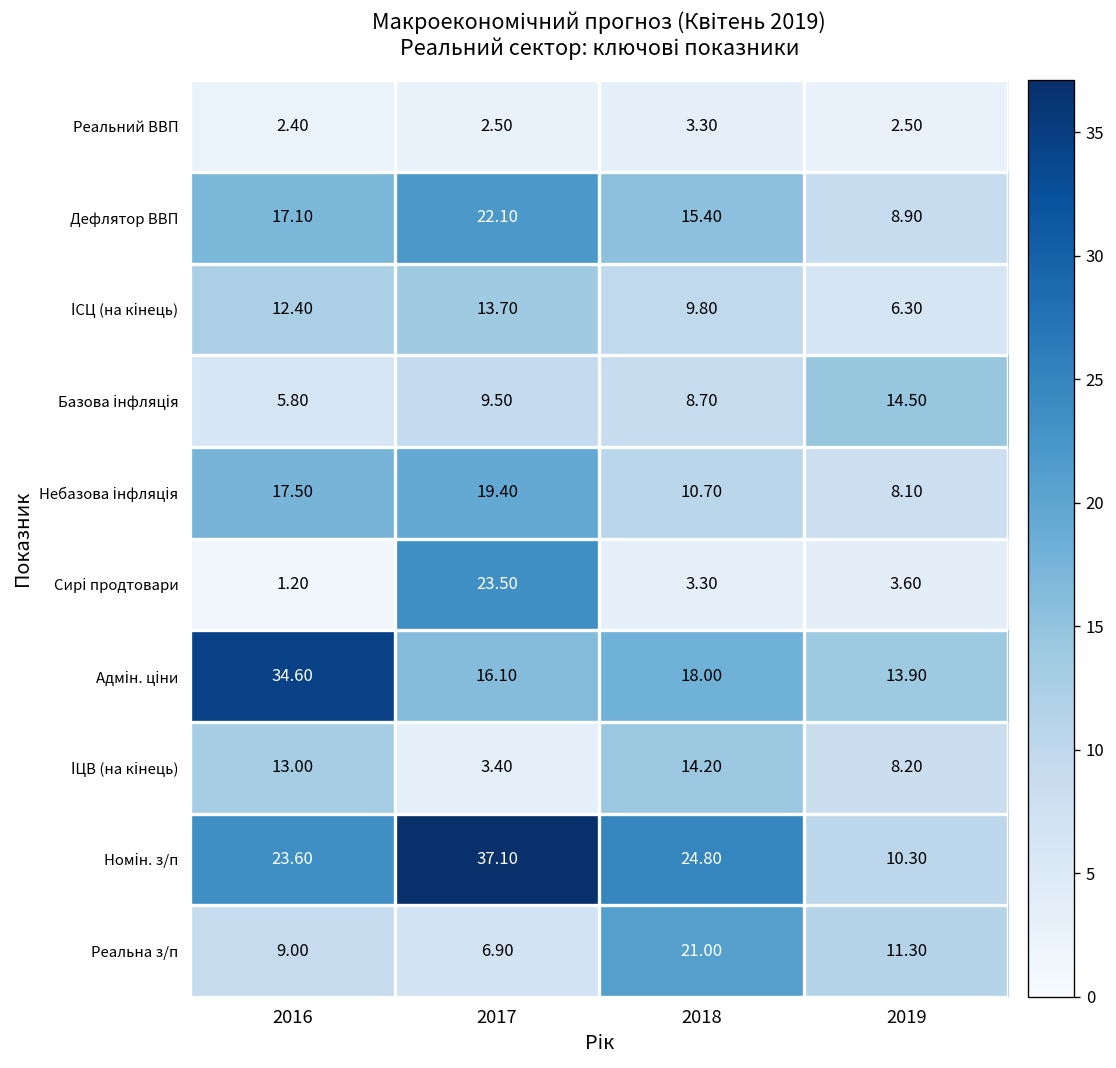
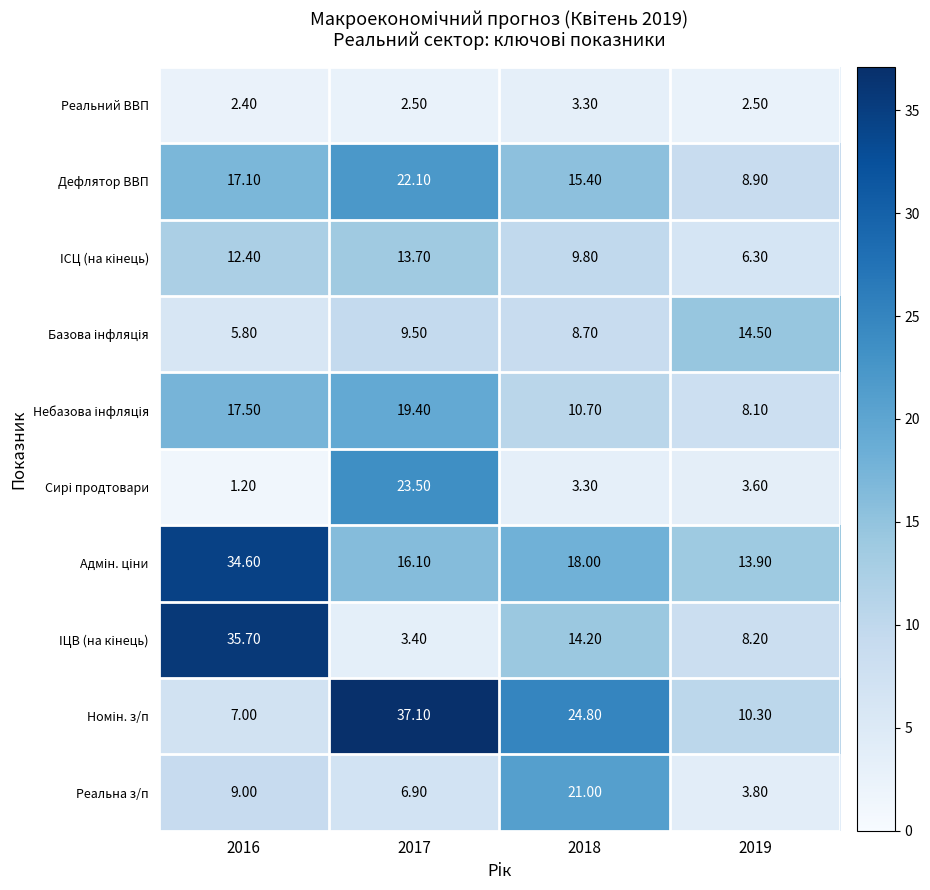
ІЦВ (на кінець), 2016: 13.00 -> 35.70
Номін. з/п, 2016: 23.60 -> 7.00
Реальна з/п, 2019: 11.30 -> 3.80
